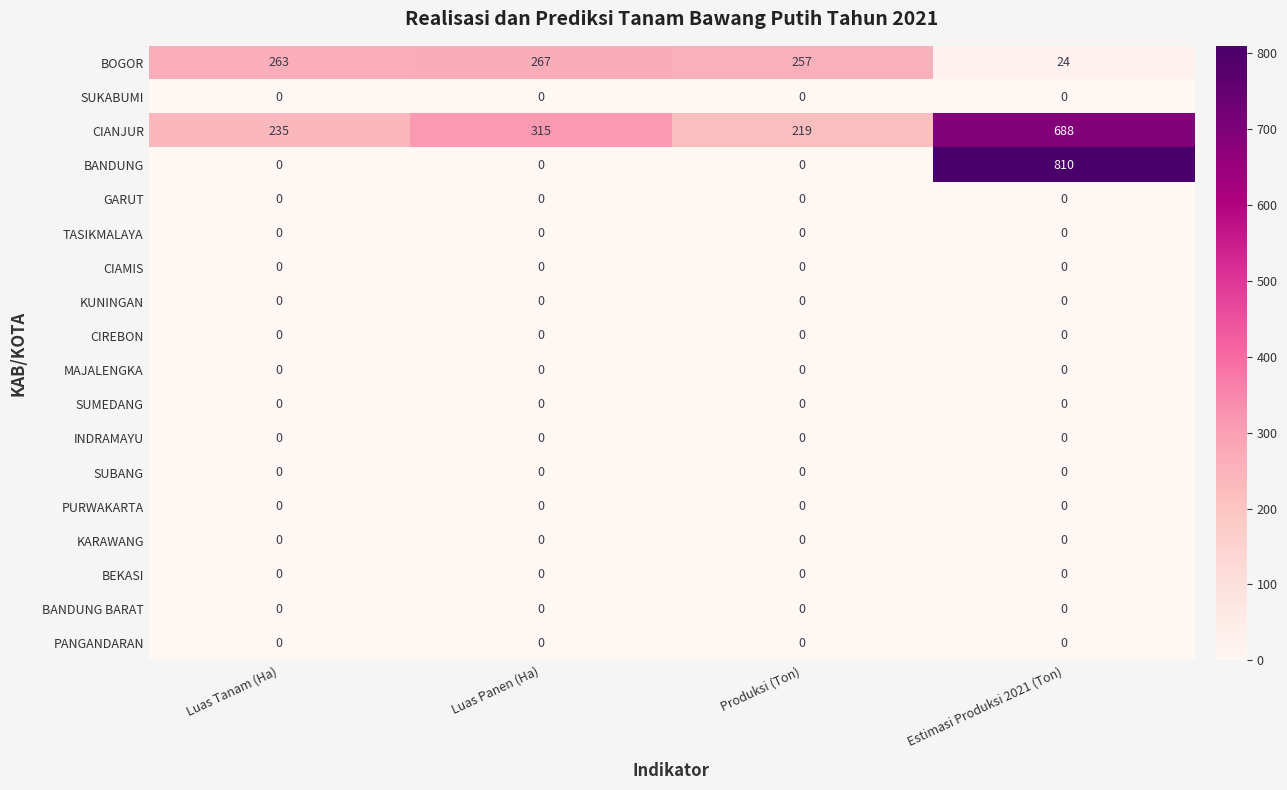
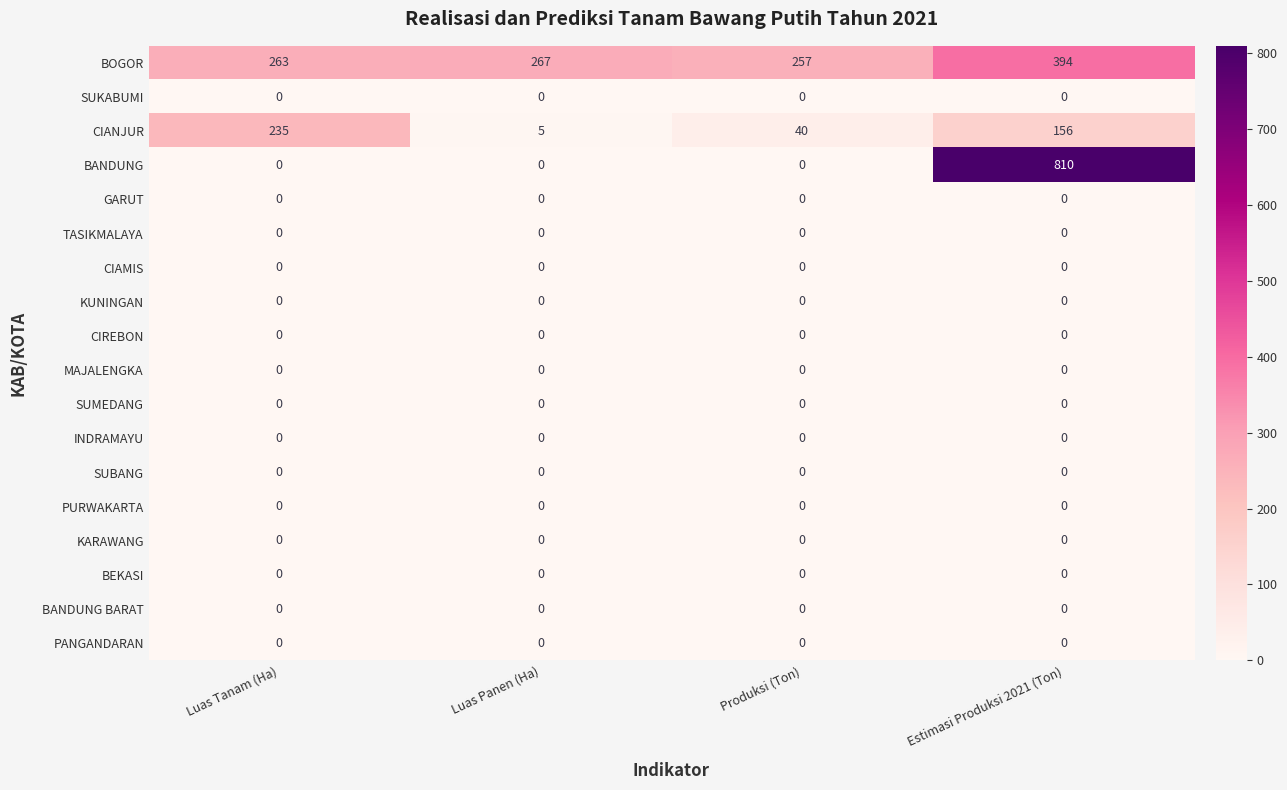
BOGOR, Estimasi Produksi 2021 (Ton): 24 -> 394
CIANJUR, Luas Panen (Ha): 315 -> 5
CIANJUR, Produksi (Ton): 219 -> 40
CIANJUR, Estimasi Produksi 2021 (Ton): 688 -> 156
